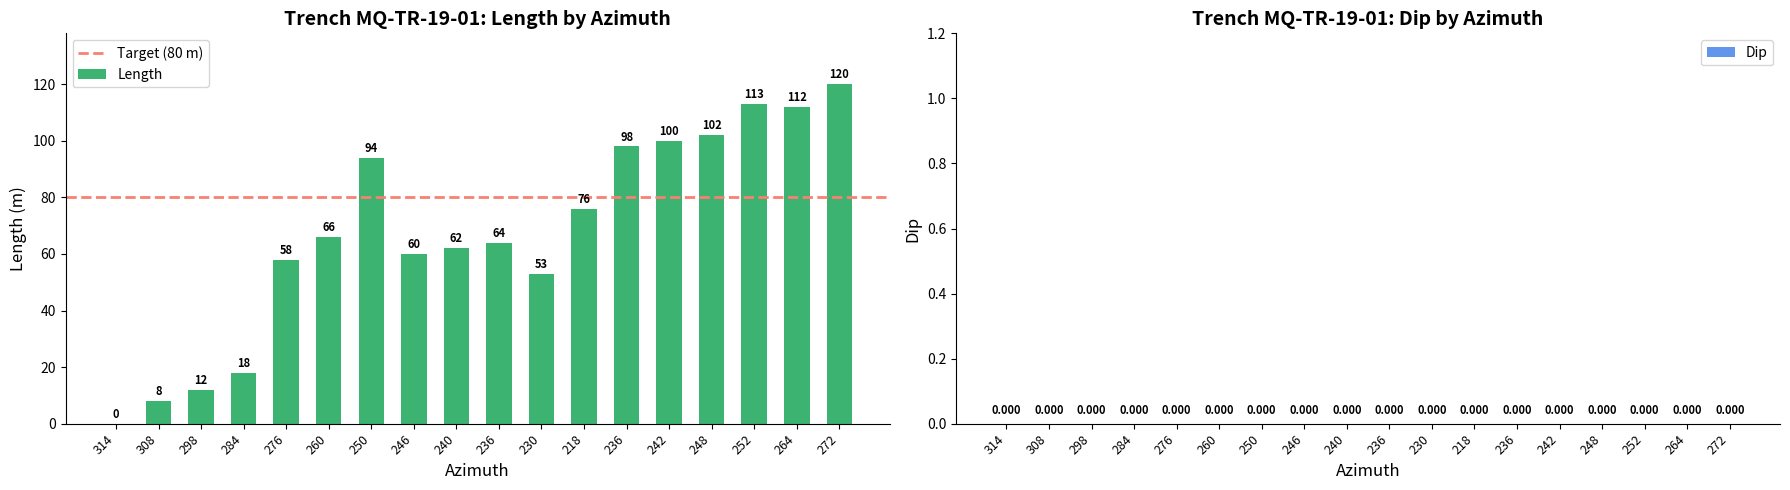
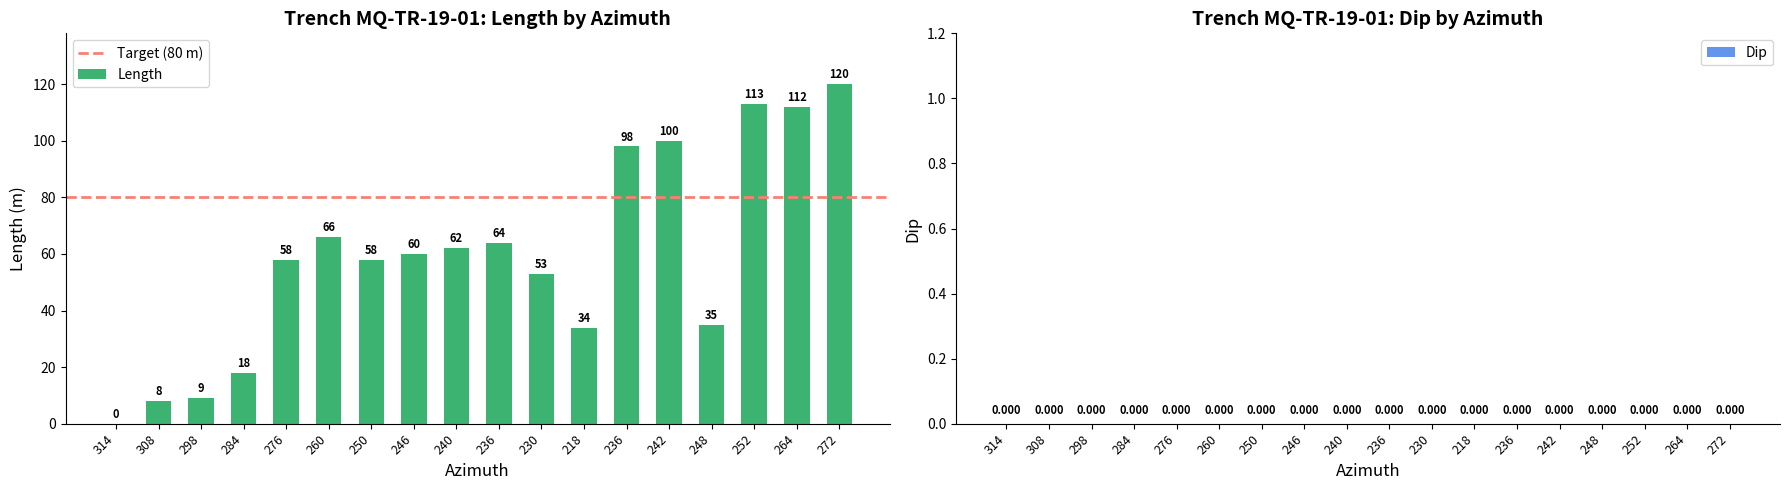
Trench MQ-TR-19-01: Length by Azimuth, 298: 12 -> 9
Trench MQ-TR-19-01: Length by Azimuth, 250: 94 -> 58
Trench MQ-TR-19-01: Length by Azimuth, 218: 76 -> 34
Trench MQ-TR-19-01: Length by Azimuth, 248: 102 -> 35
